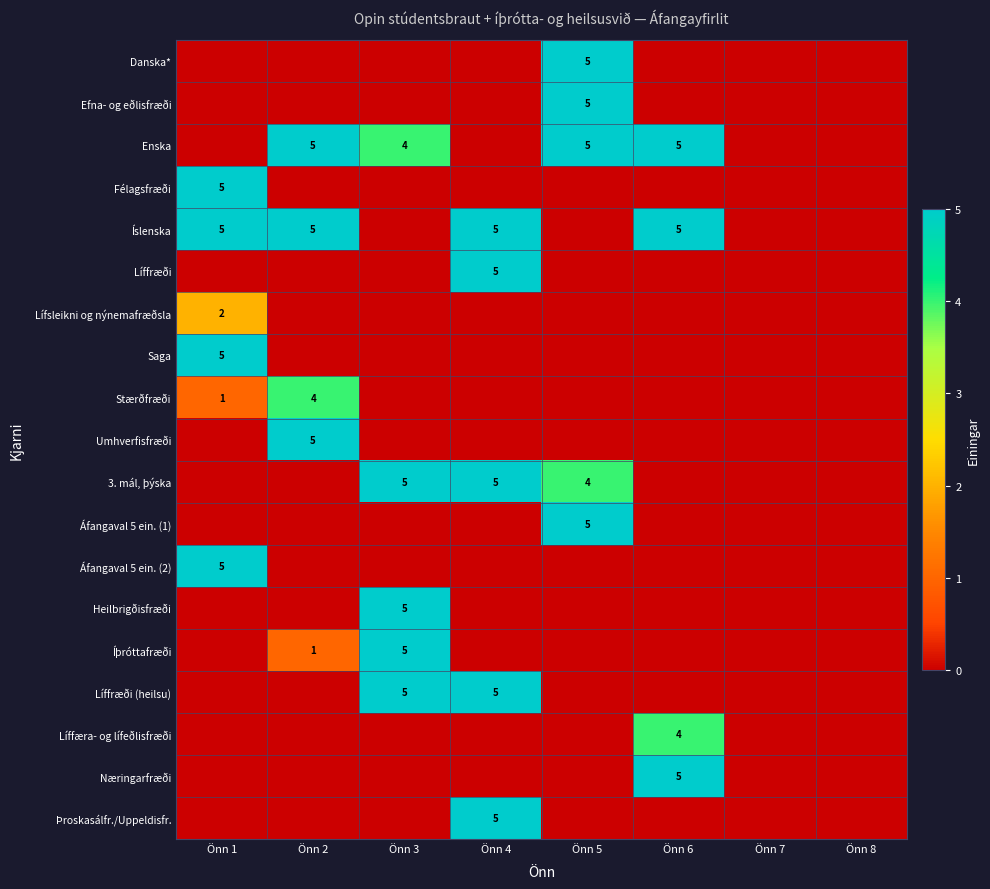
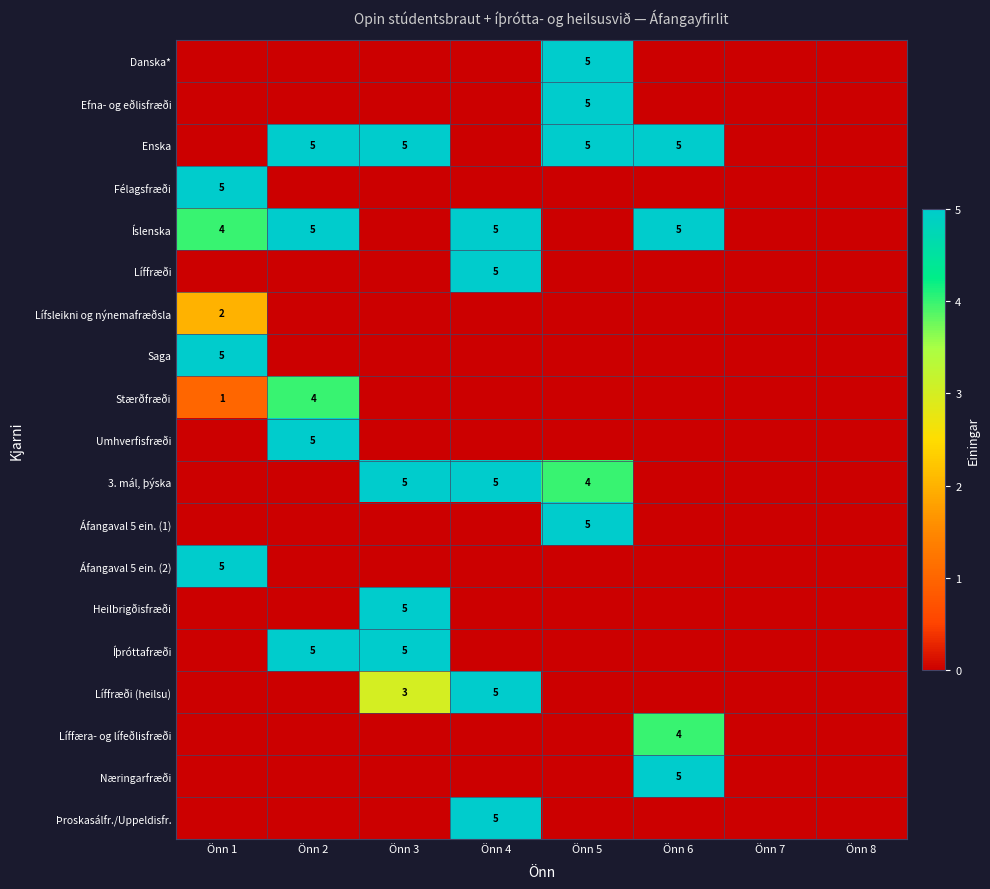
Enska, Önn 3: 4 -> 5
Íslenska, Önn 1: 5 -> 4
Íþróttafræði, Önn 2: 1 -> 5
Líffræði (heilsu), Önn 3: 5 -> 3
